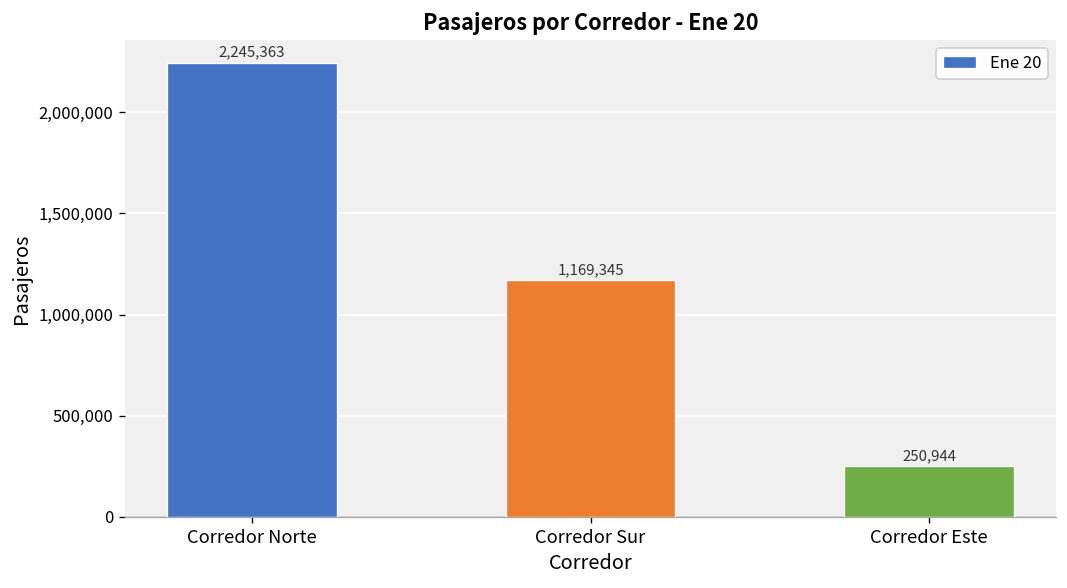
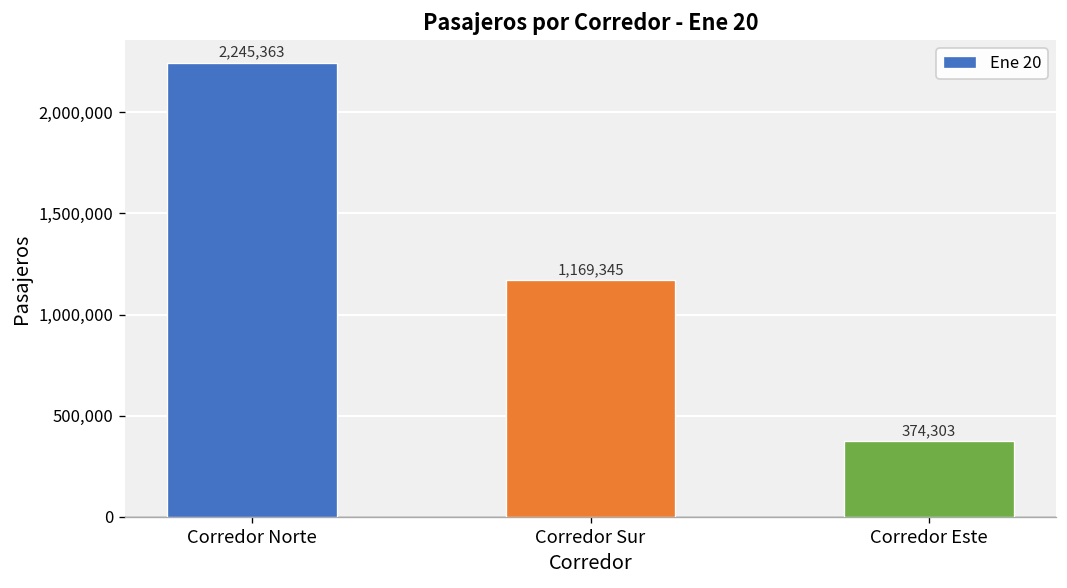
Corredor Este: 250,944 -> 374,303
